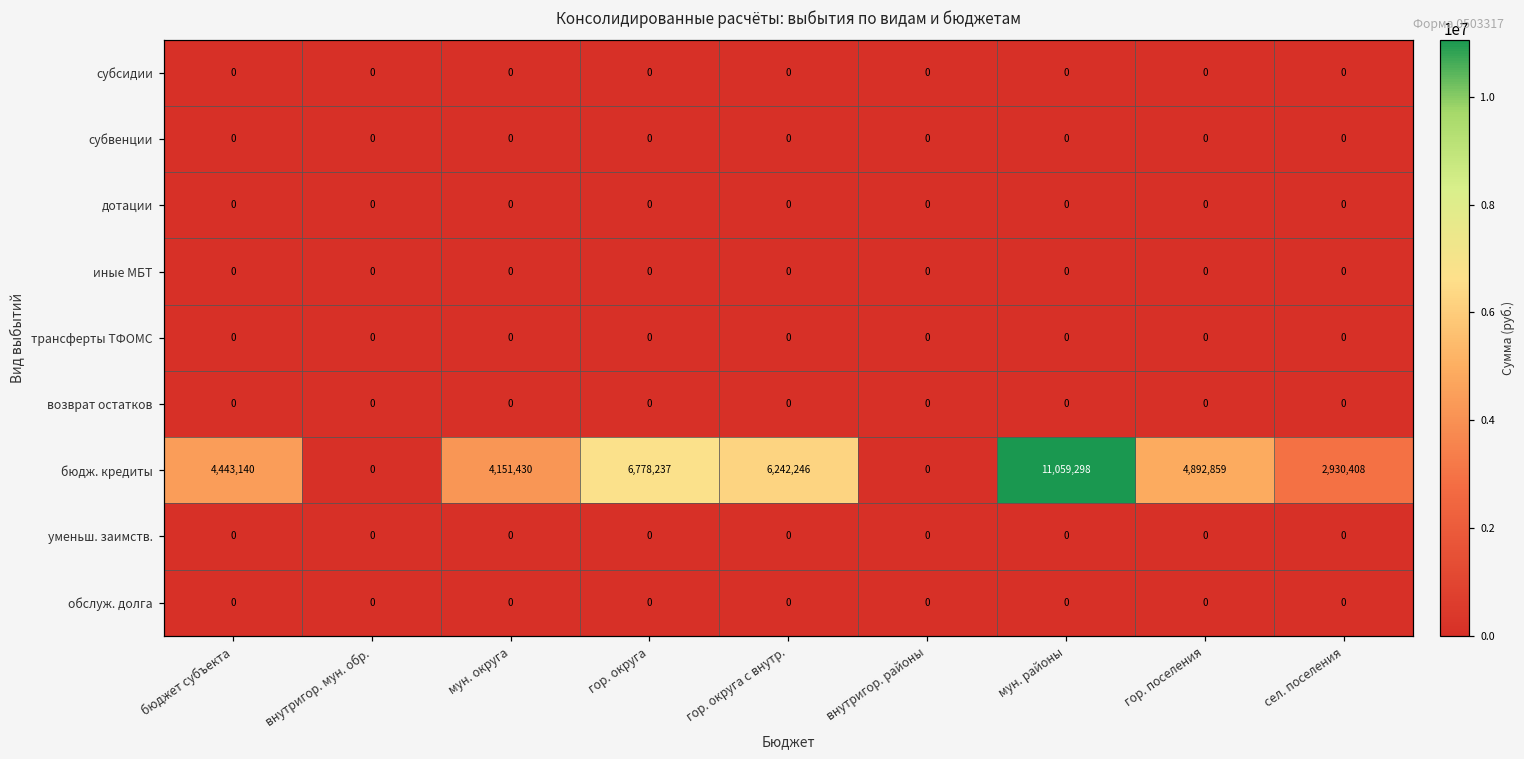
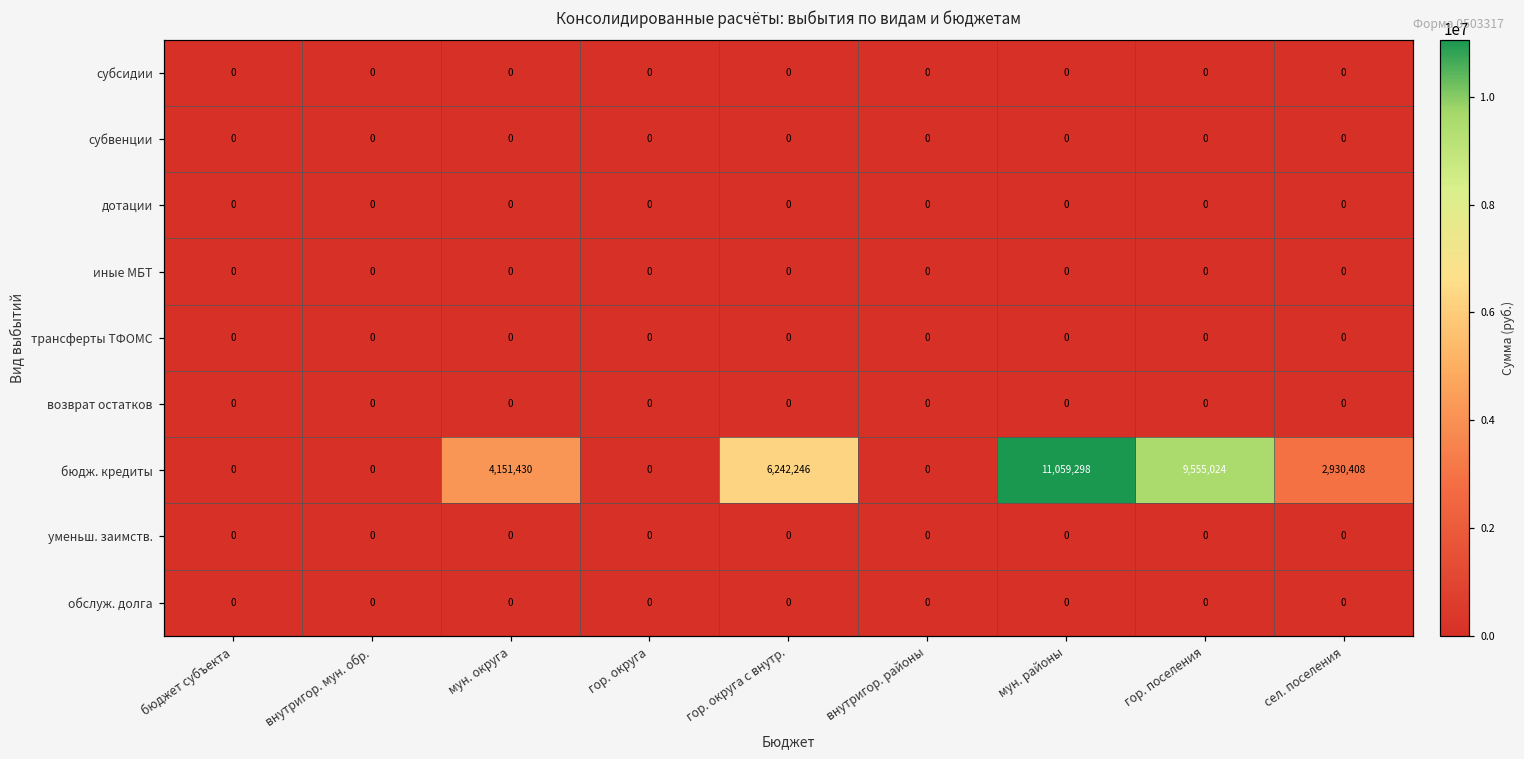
бюдж. кредиты, бюджет субъекта: 4,443,140 -> 0
бюдж. кредиты, гор. округа: 6,778,237 -> 0
бюдж. кредиты, гор. поселения: 4,892,859 -> 9,555,024
